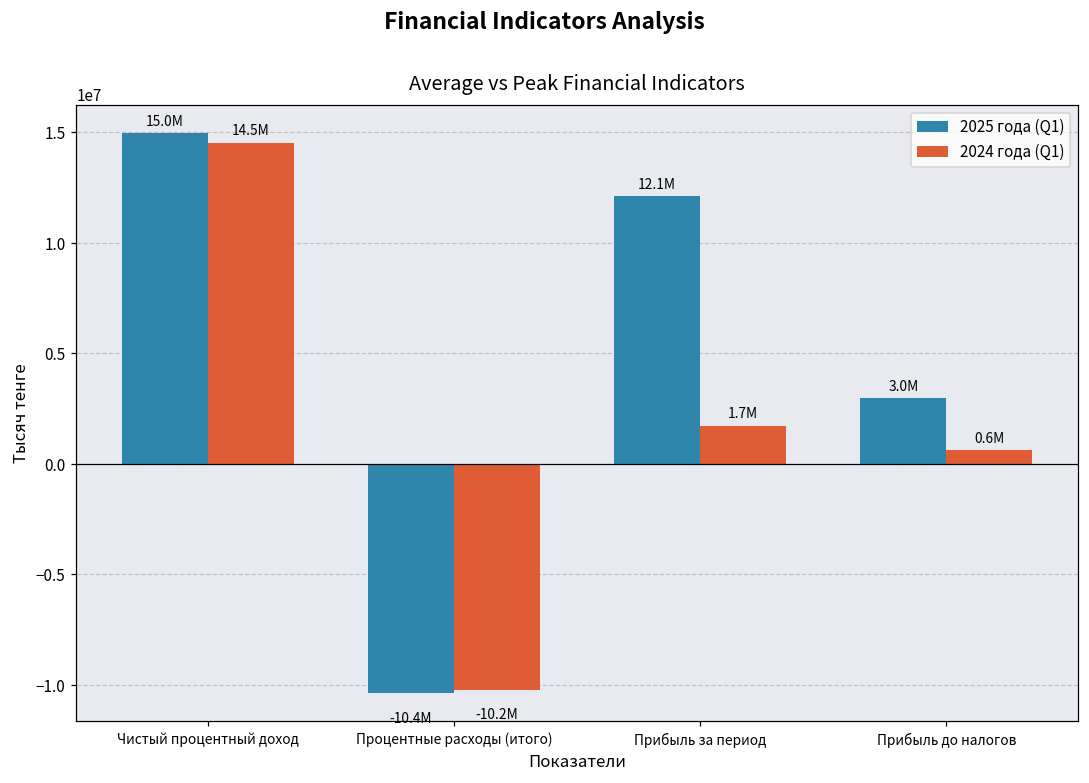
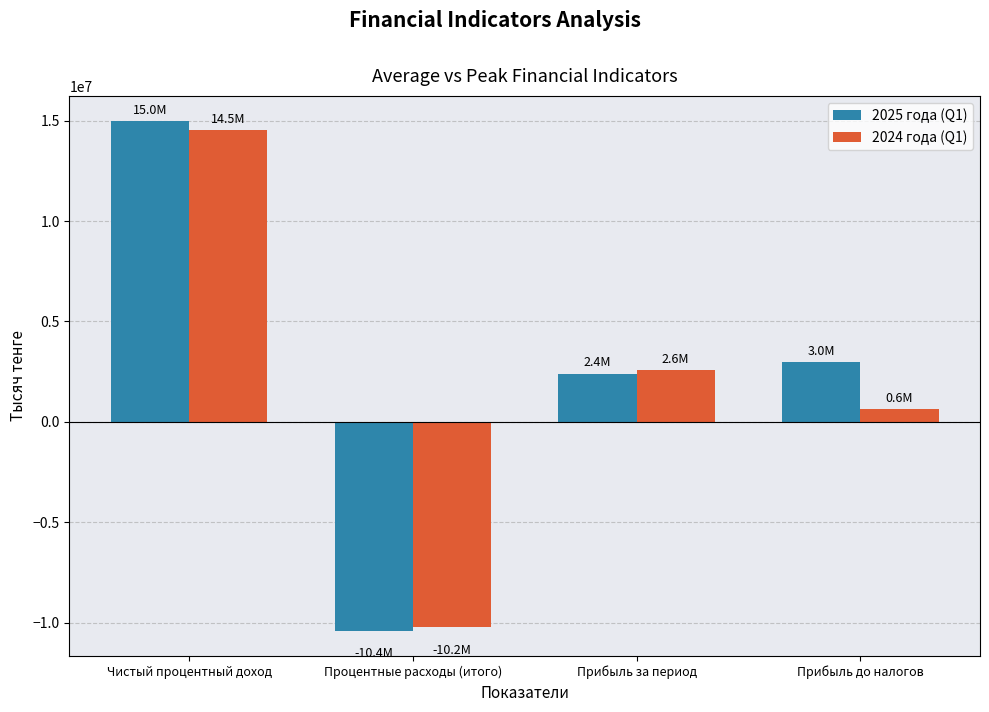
2025 года (Q1), Прибыль за период: 12.1M -> 2.4M
2024 года (Q1), Прибыль за период: 1.7M -> 2.6M
